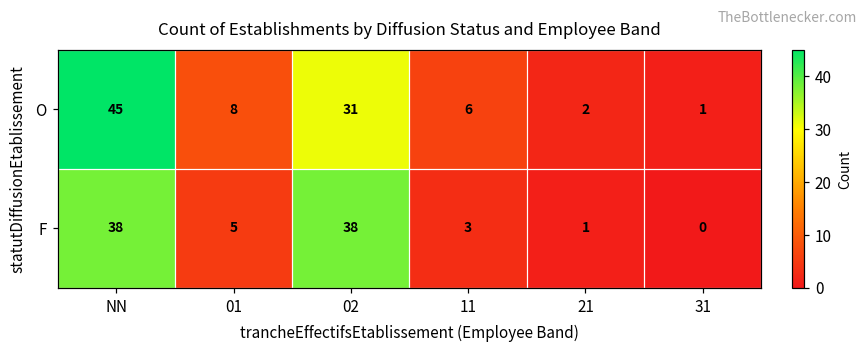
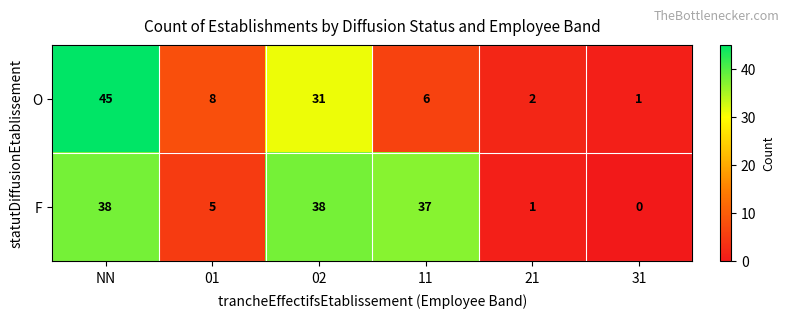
F, 11: 3 -> 37
